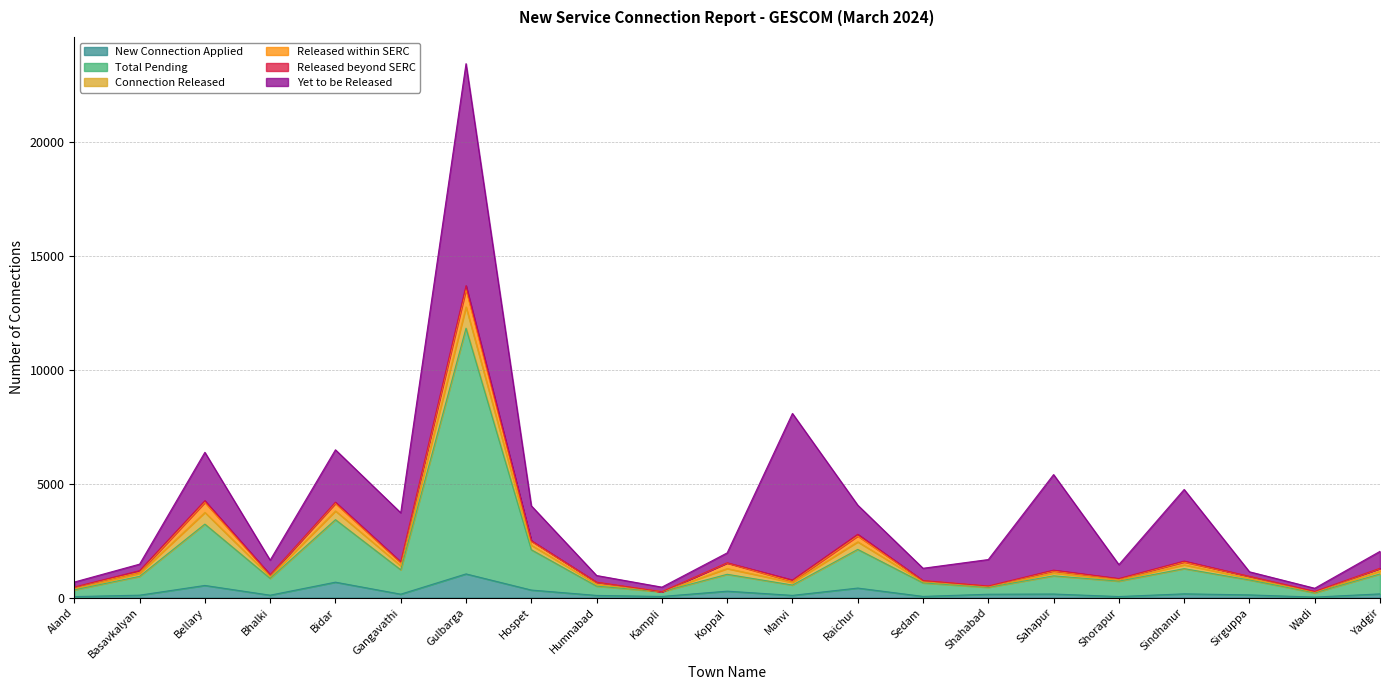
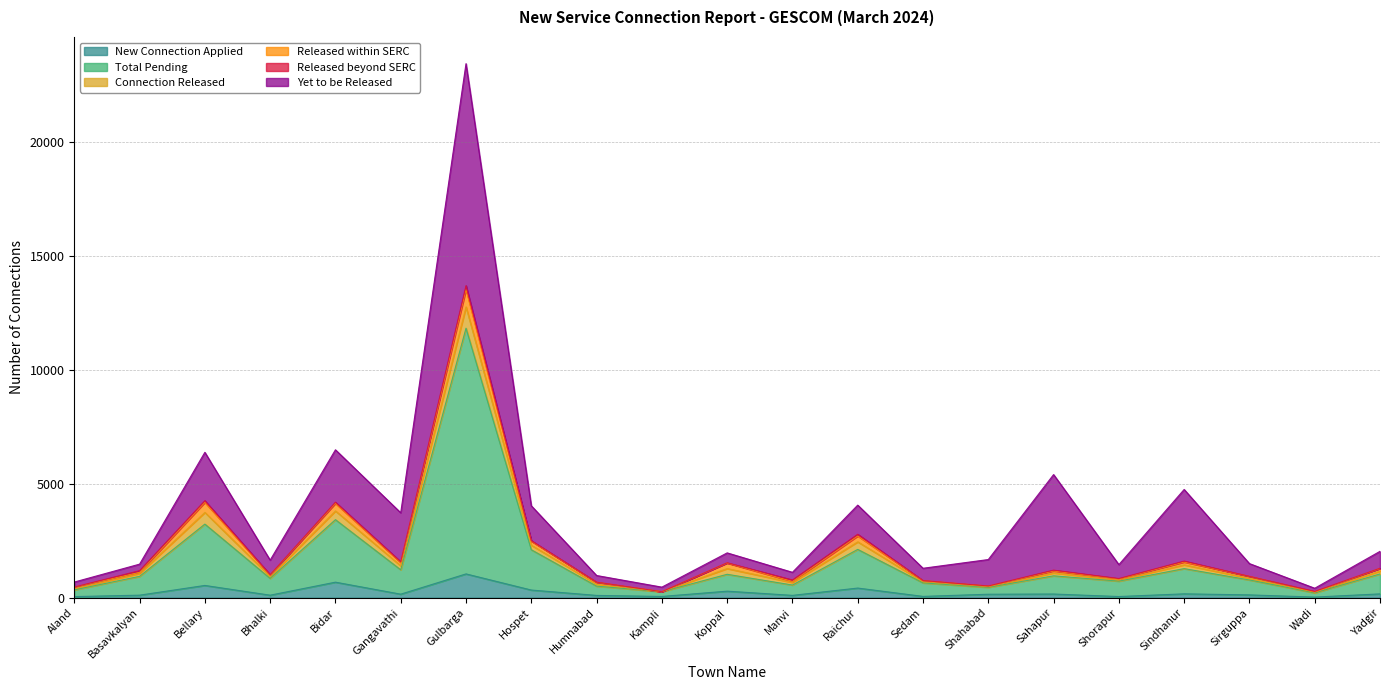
Yet to be Released, Manvi: 7300 -> 300
Yet to be Released, Sirguppa: 200 -> 600
